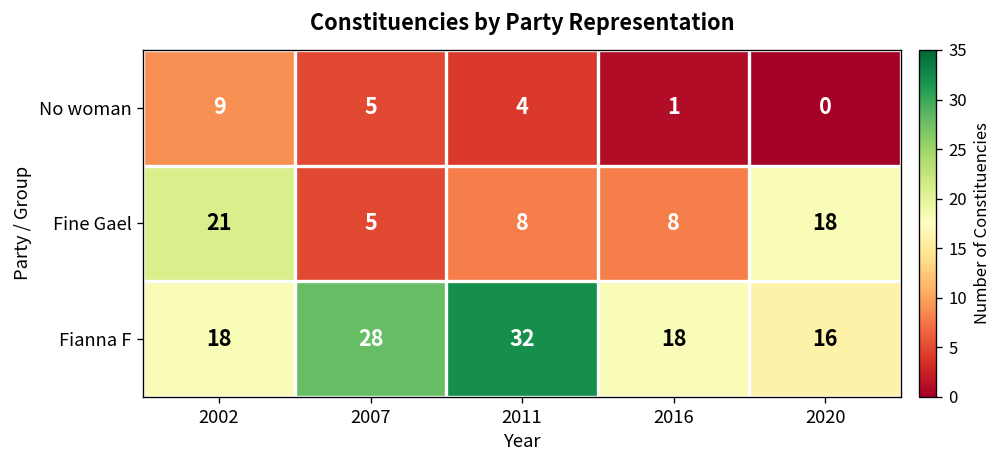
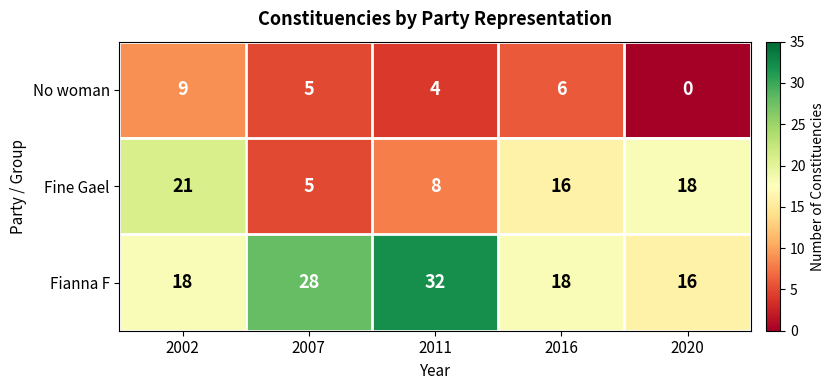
No woman, 2016: 1 -> 6
Fine Gael, 2016: 8 -> 16
